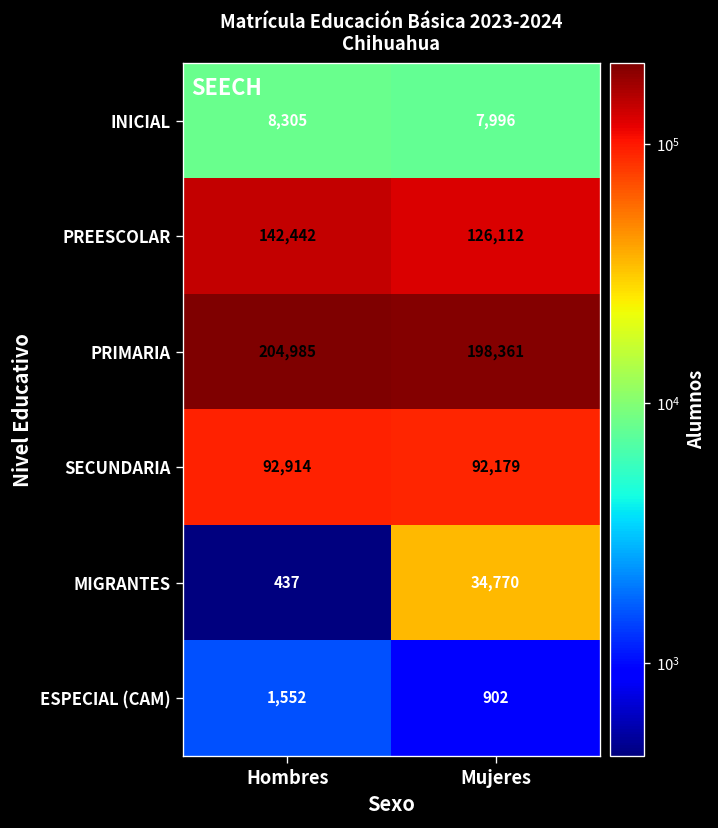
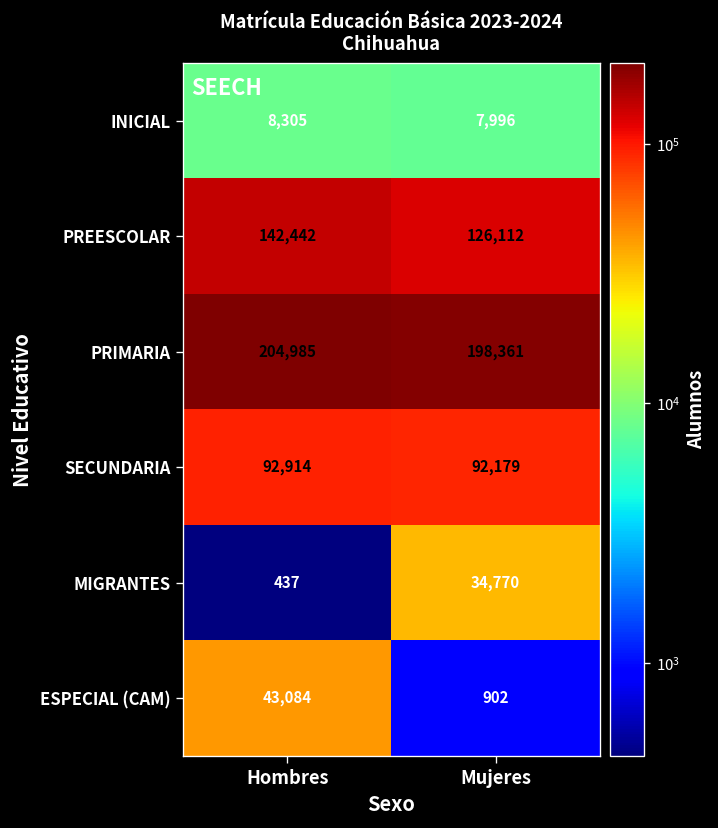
ESPECIAL (CAM), Hombres: 1,552 -> 43,084
